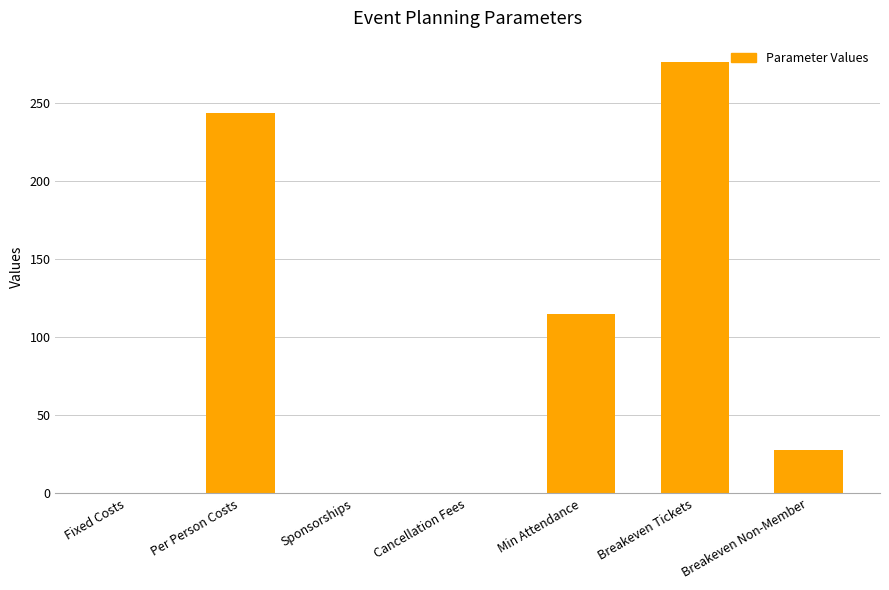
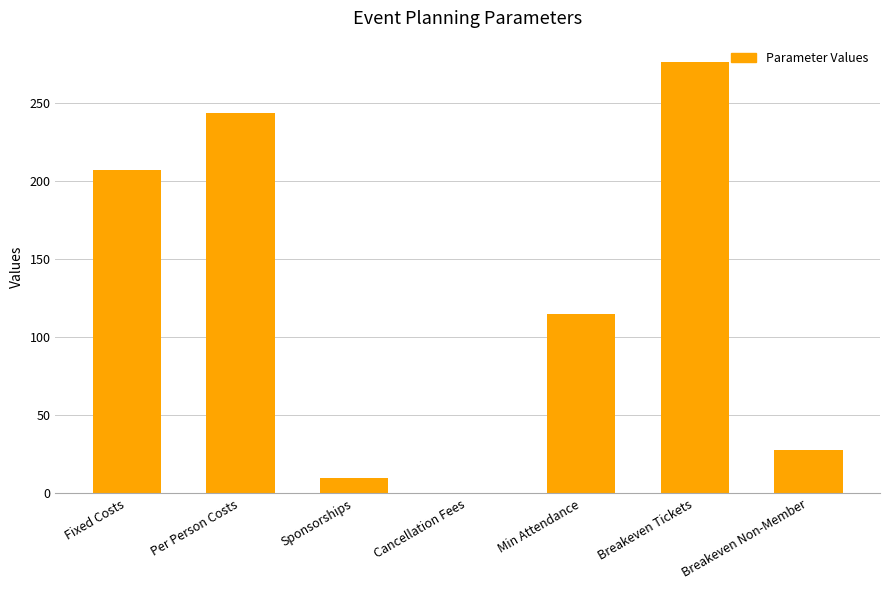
Fixed Costs: 0 -> 207
Sponsorships: 0 -> 10
